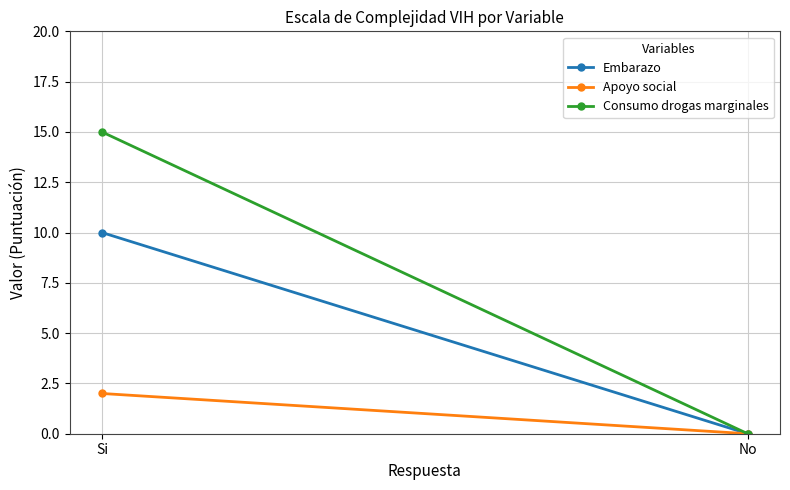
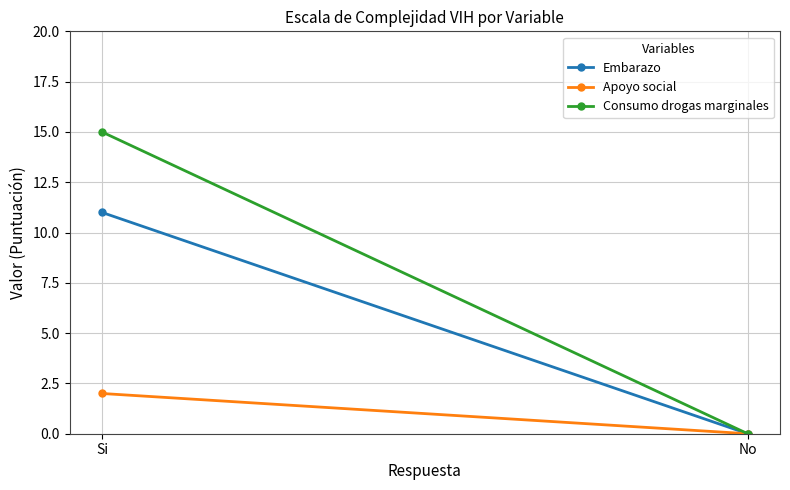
Embarazo, Si: 10 -> 11
